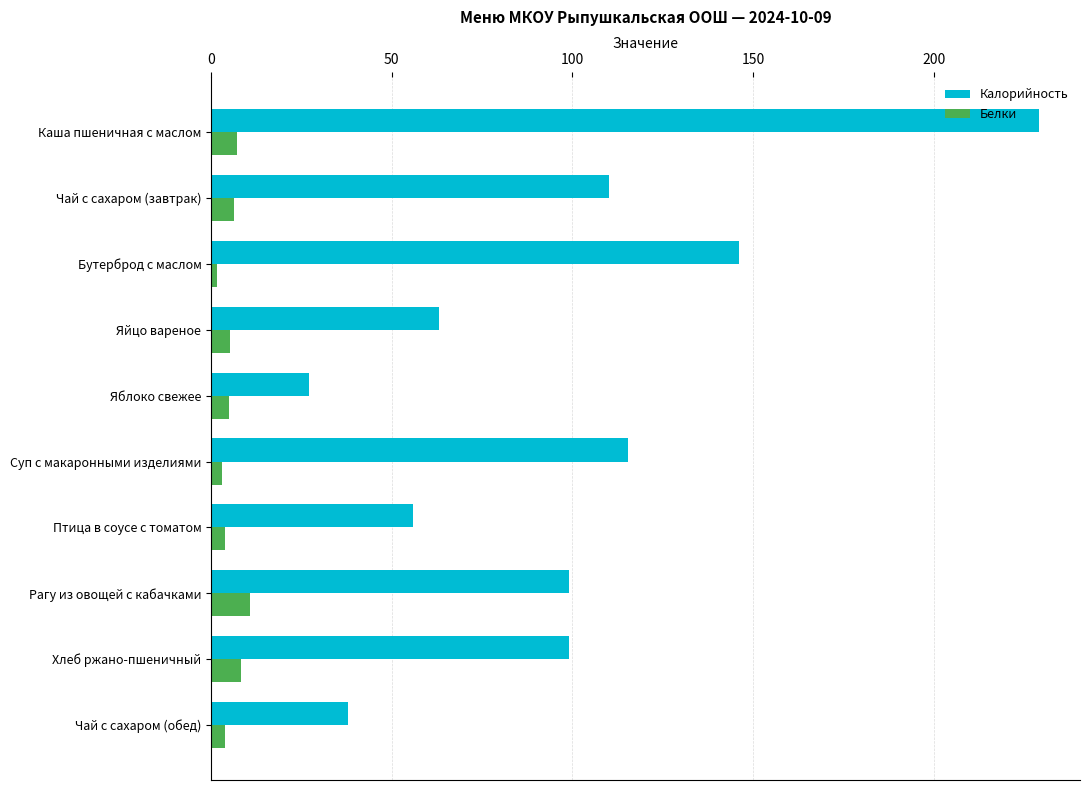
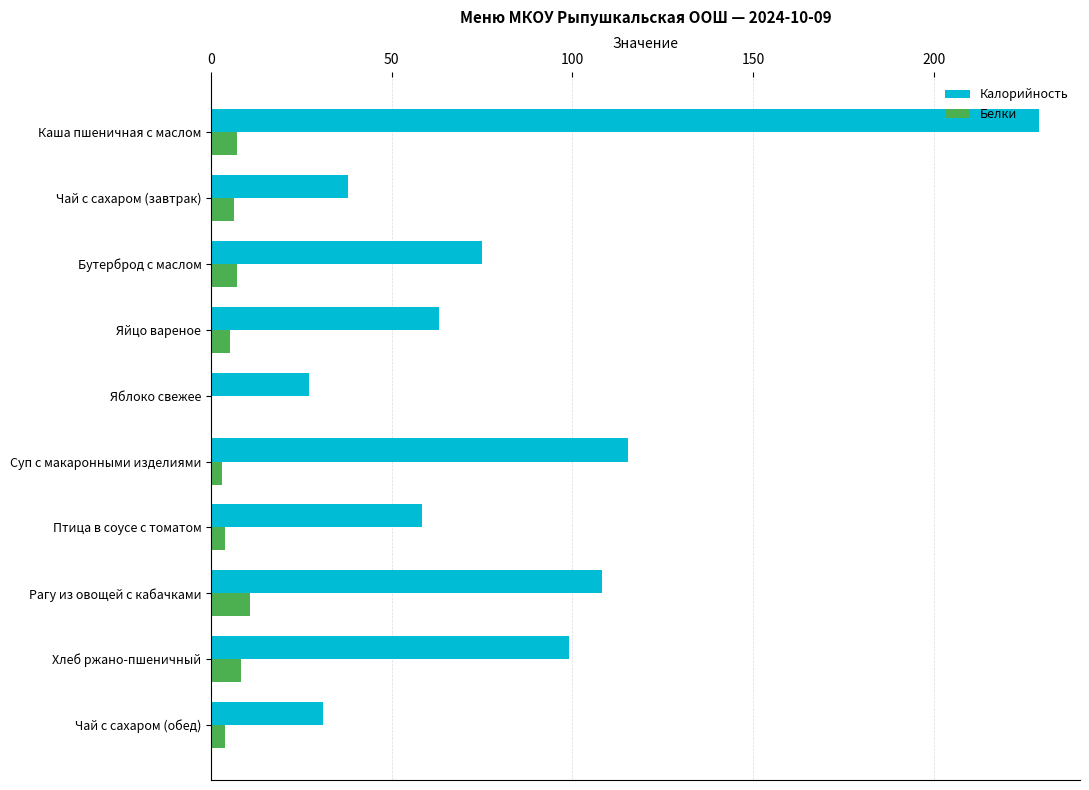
Калорийность, Чай с сахаром (завтрак): 110 -> 38
Калорийность, Бутерброд с маслом: 146 -> 75
Белки, Бутерброд с маслом: 2 -> 7
Белки, Яблоко свежее: 5 -> 0
Калорийность, Птица в соусе с томатом: 56 -> 59
Калорийность, Рагу из овощей с кабачками: 99 -> 108
Калорийность, Чай с сахаром (обед): 38 -> 31
